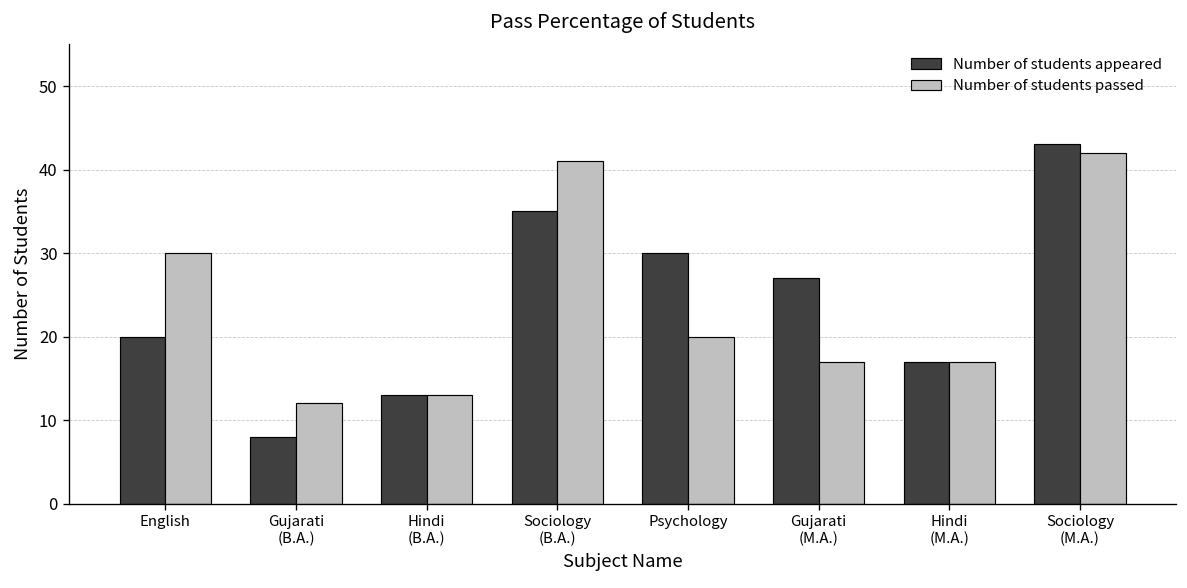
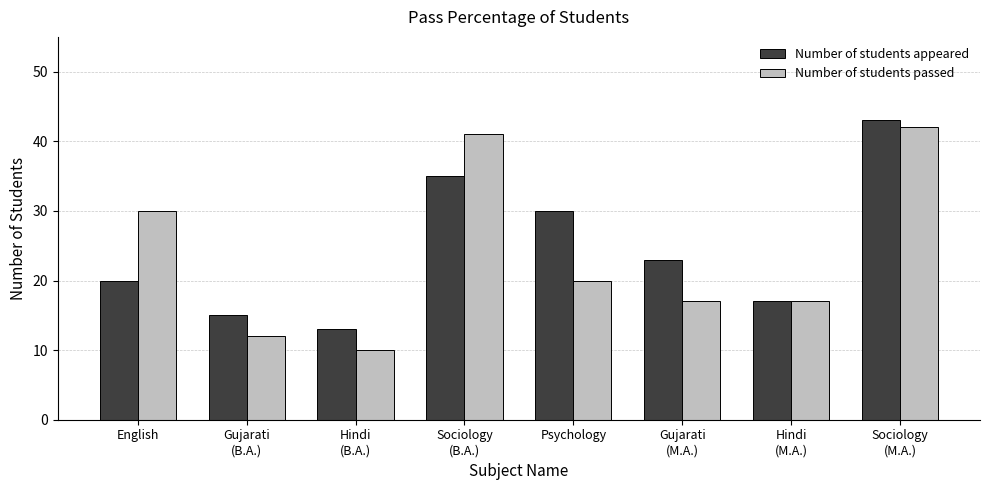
Number of students appeared, Gujarati (B.A.): 8 -> 15
Number of students passed, Hindi (B.A.): 13 -> 10
Number of students appeared, Gujarati (M.A.): 27 -> 23
